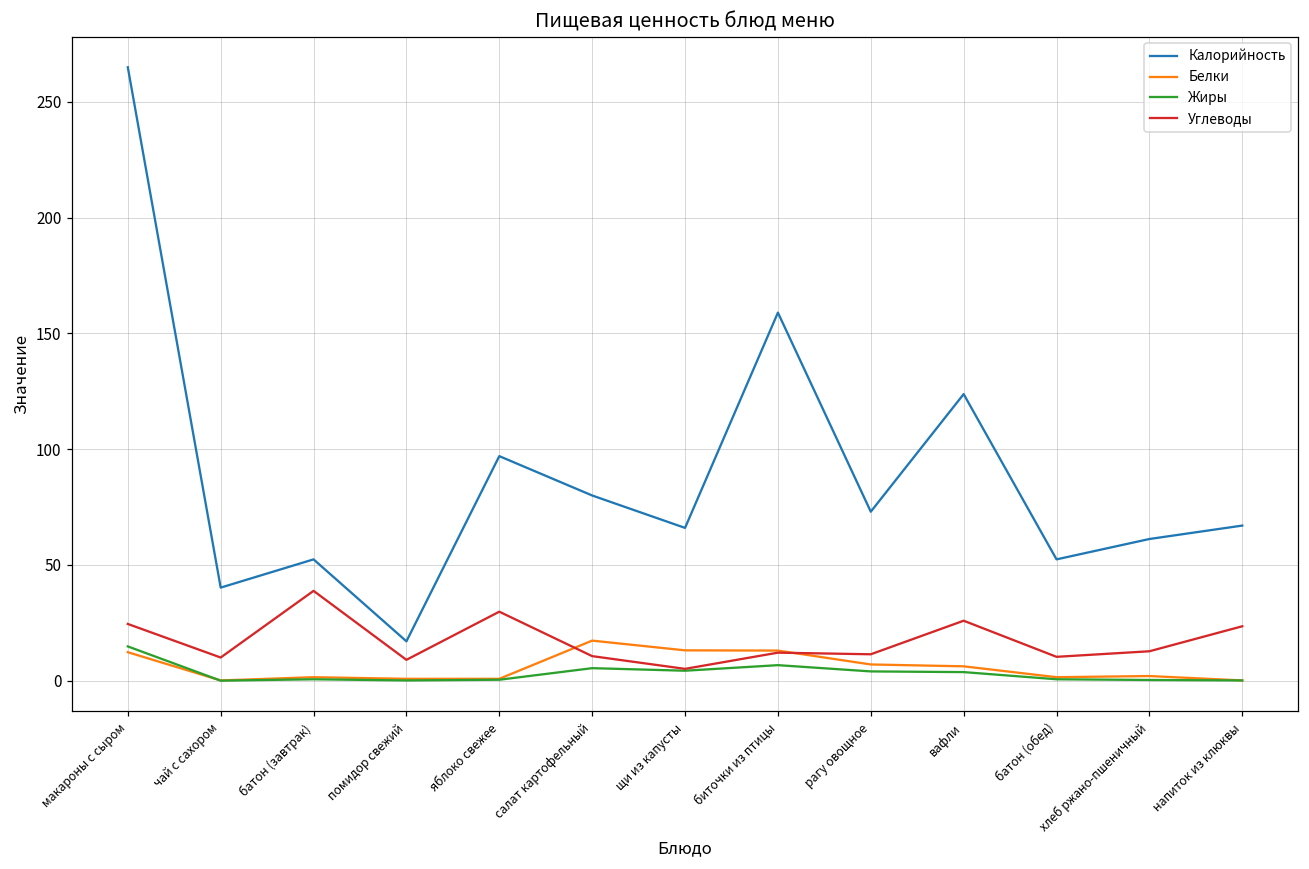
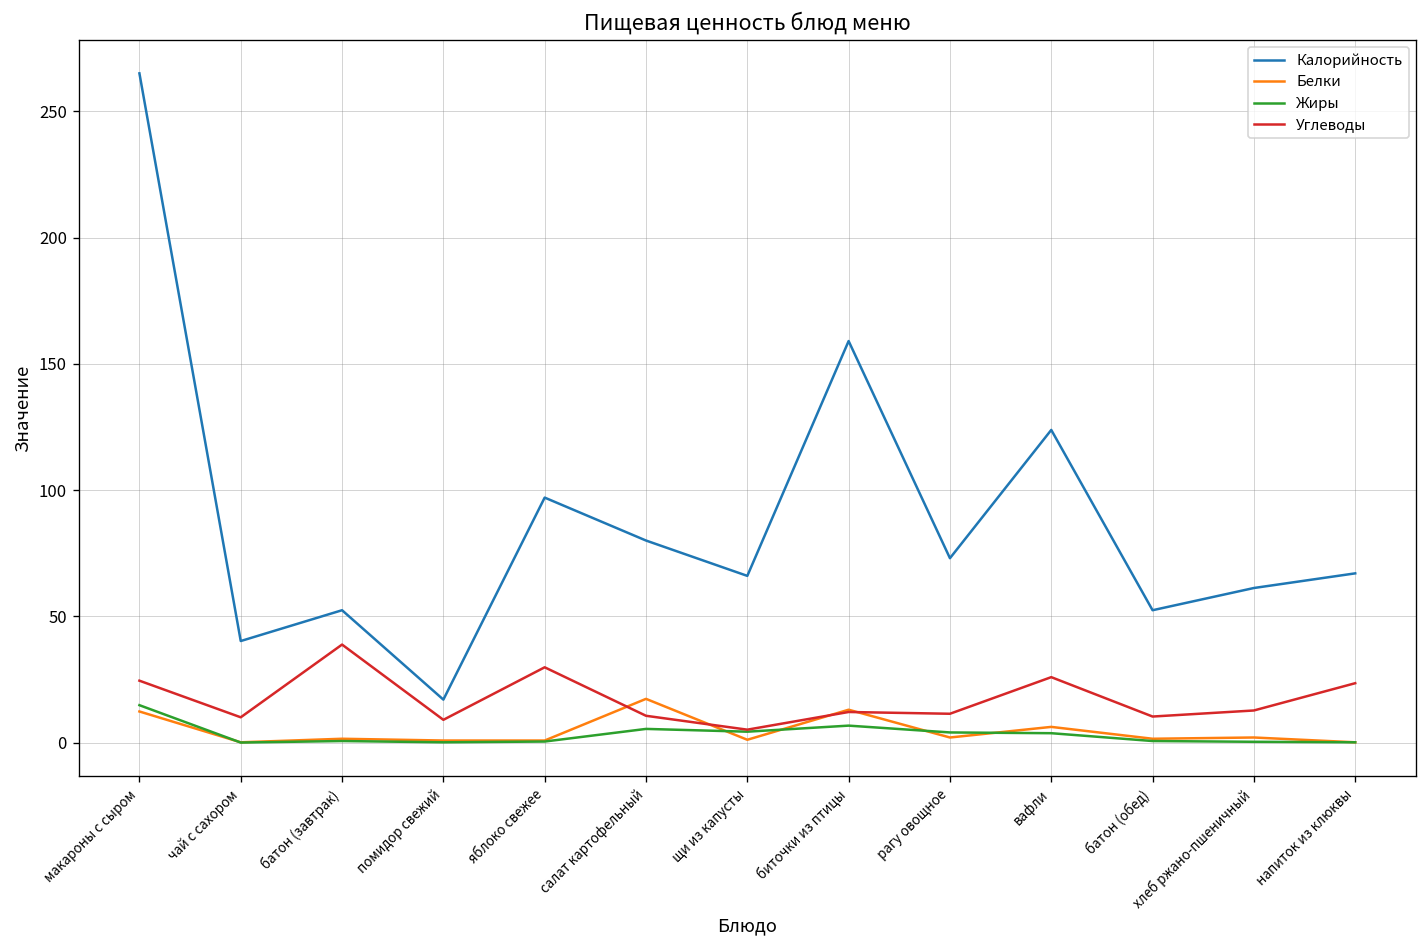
Белки, щи из капусты: 13 -> 1
Белки, рагу овощное: 7 -> 2
